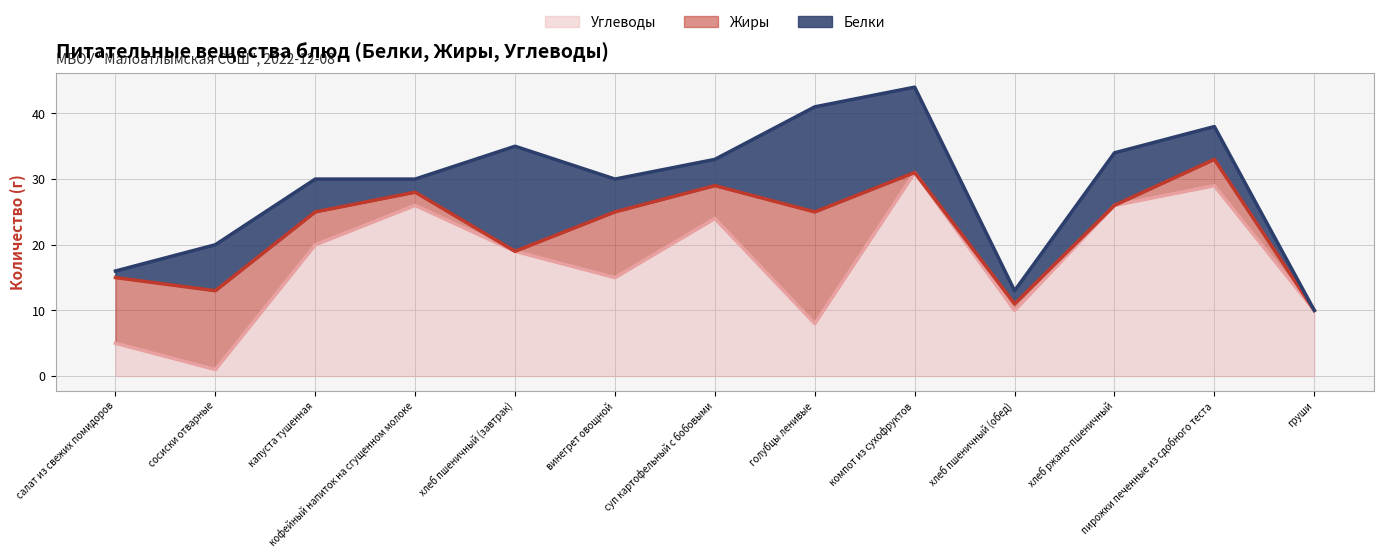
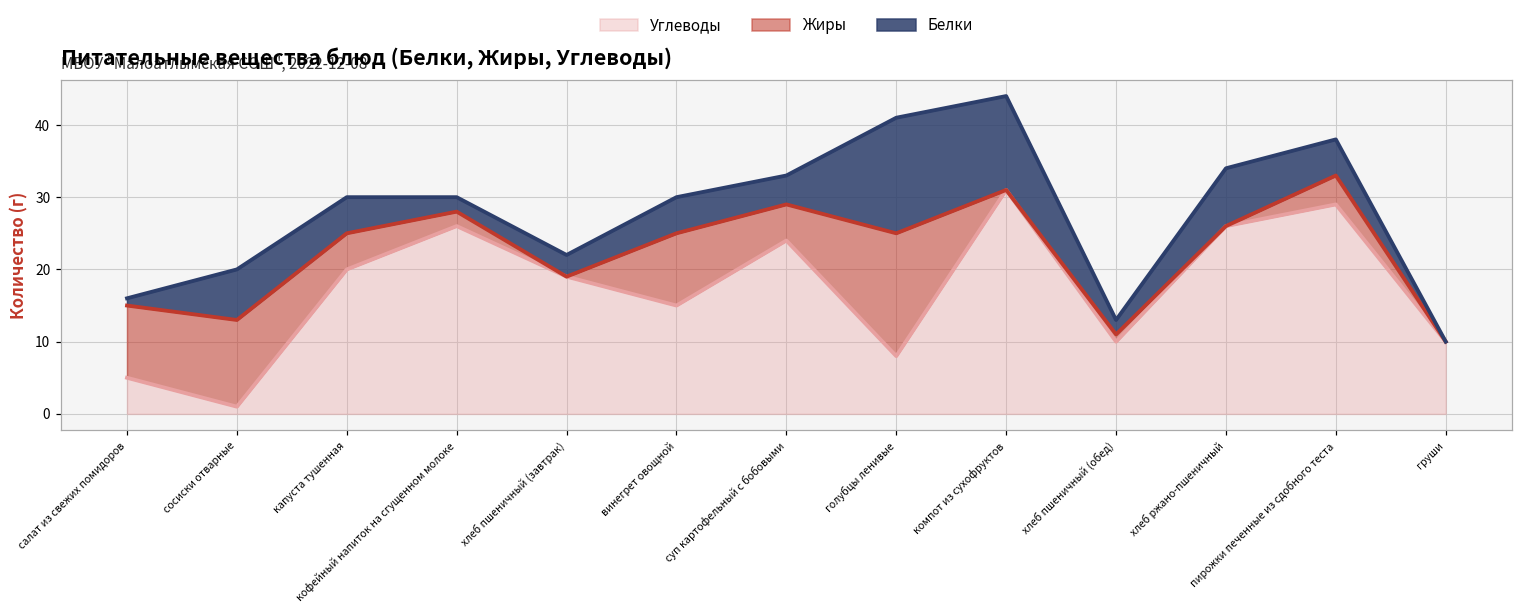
Белки, хлеб пшеничный (завтрак): 16 -> 3
